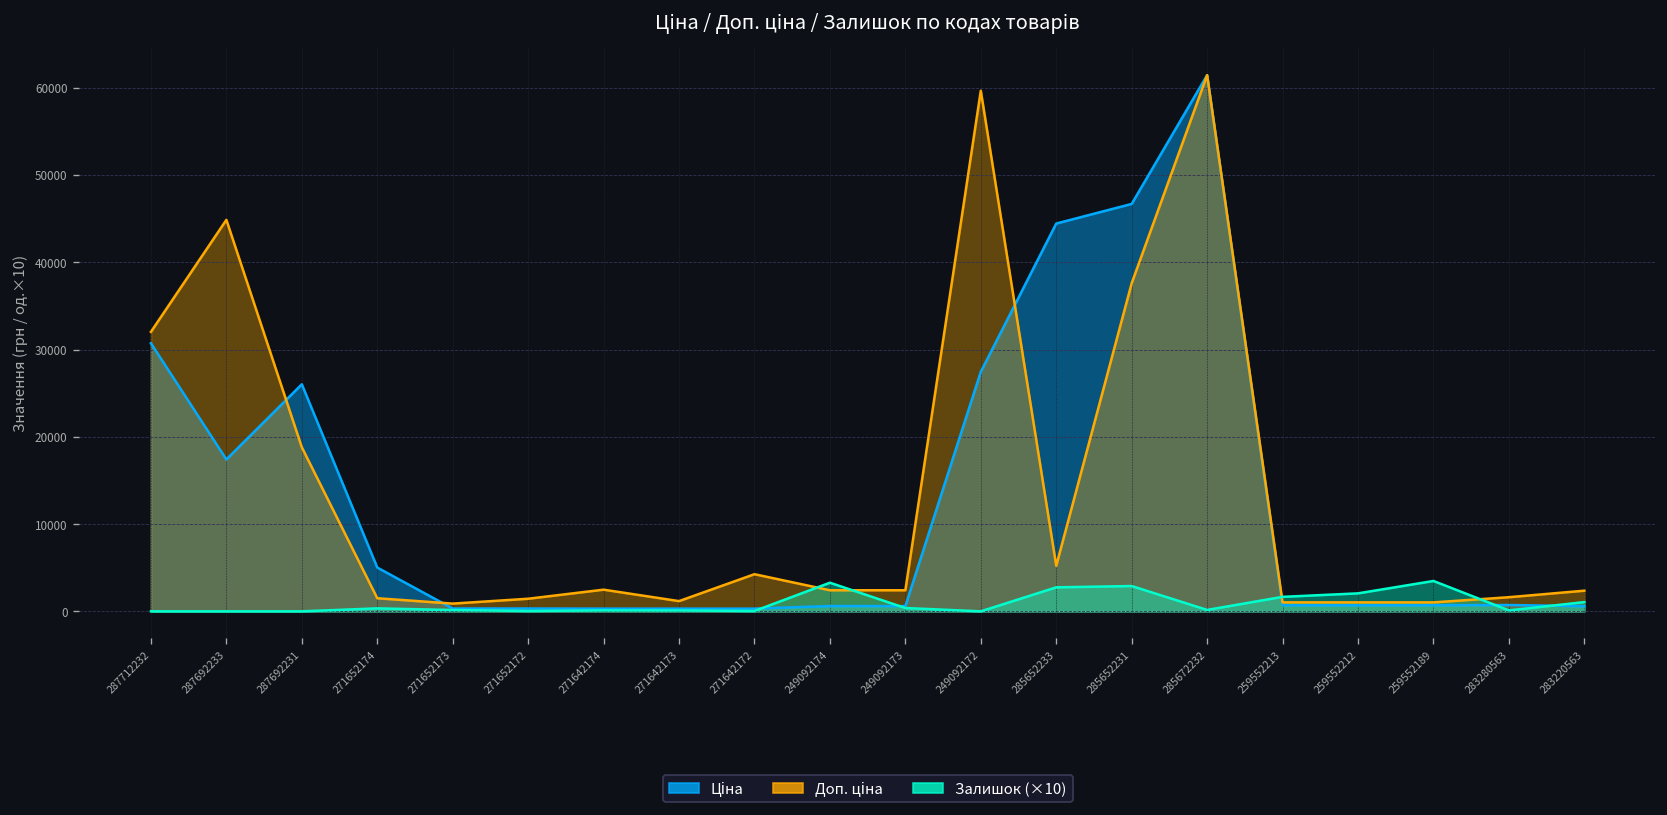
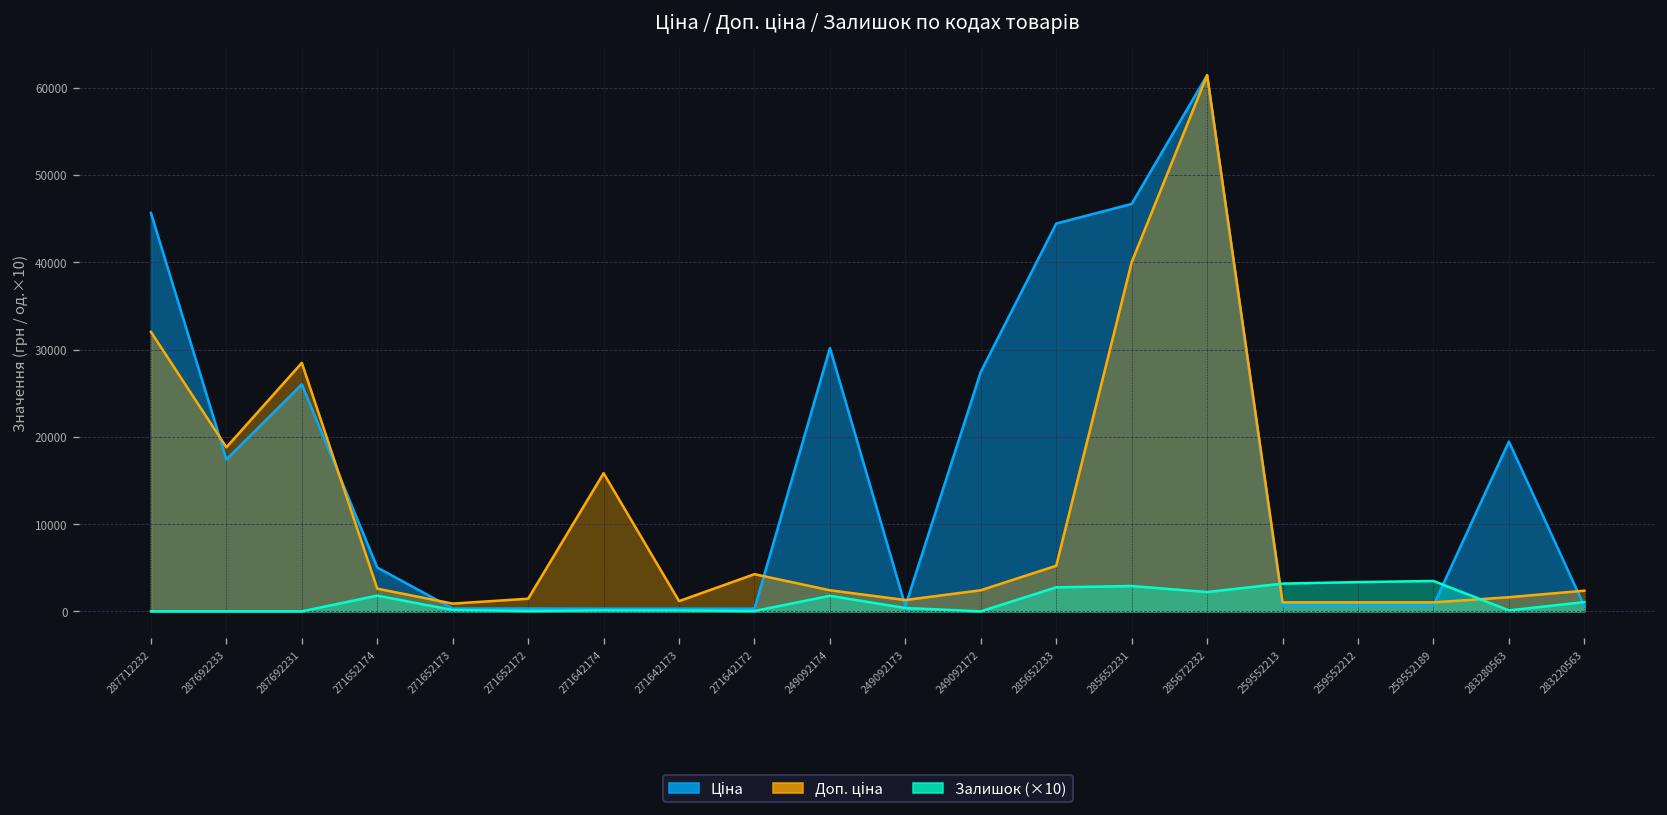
Ціна, 287712232: 31000 -> 46000
Доп. ціна, 287692233: 45000 -> 19000
Доп. ціна, 287692231: 19000 -> 28000
Доп. ціна, 271652174: 2000 -> 3000
Залишок (×10), 271652174: 0 -> 2000
Доп. ціна, 271642174: 2000 -> 16000
Ціна, 249092174: 1000 -> 30000
Залишок (×10), 249092174: 3000 -> 2000
Доп. ціна, 249092173: 2000 -> 1000
Доп. ціна, 249092172: 60000 -> 2000
Доп. ціна, 285652231: 38000 -> 40000
Залишок (×10), 285672232: 0 -> 2000
Залишок (×10), 259552213: 2000 -> 3000
Залишок (×10), 259552212: 2000 -> 3000
Ціна, 283280563: 1000 -> 19000
